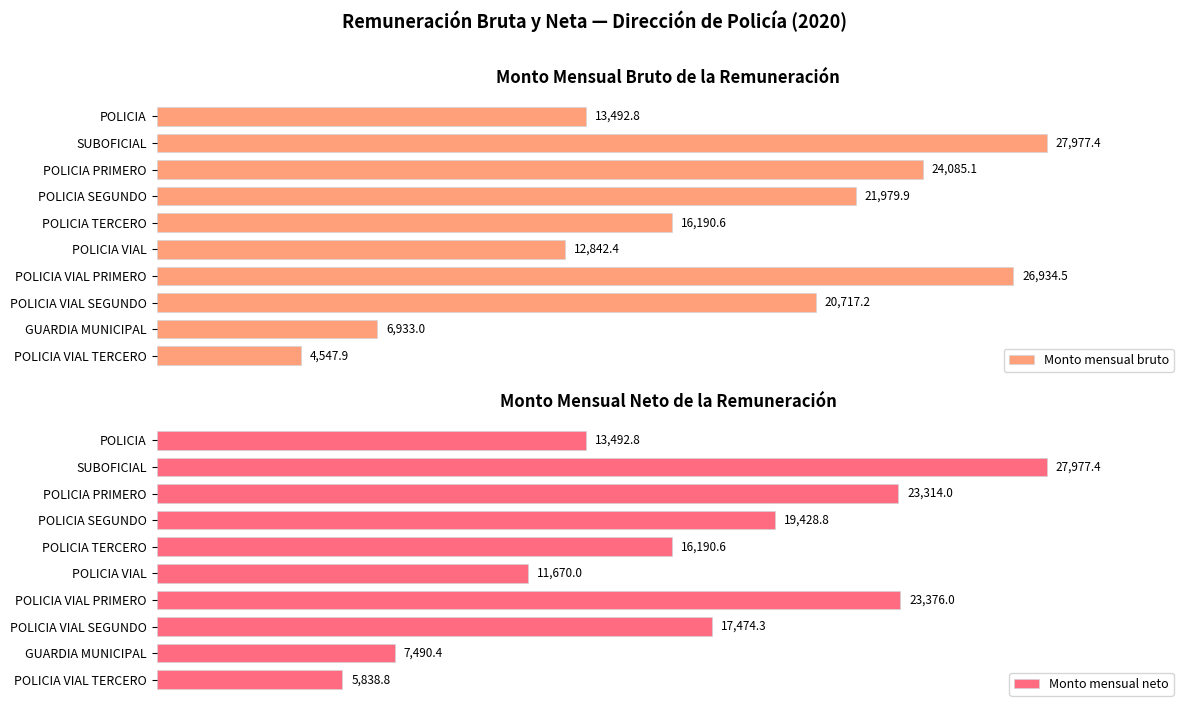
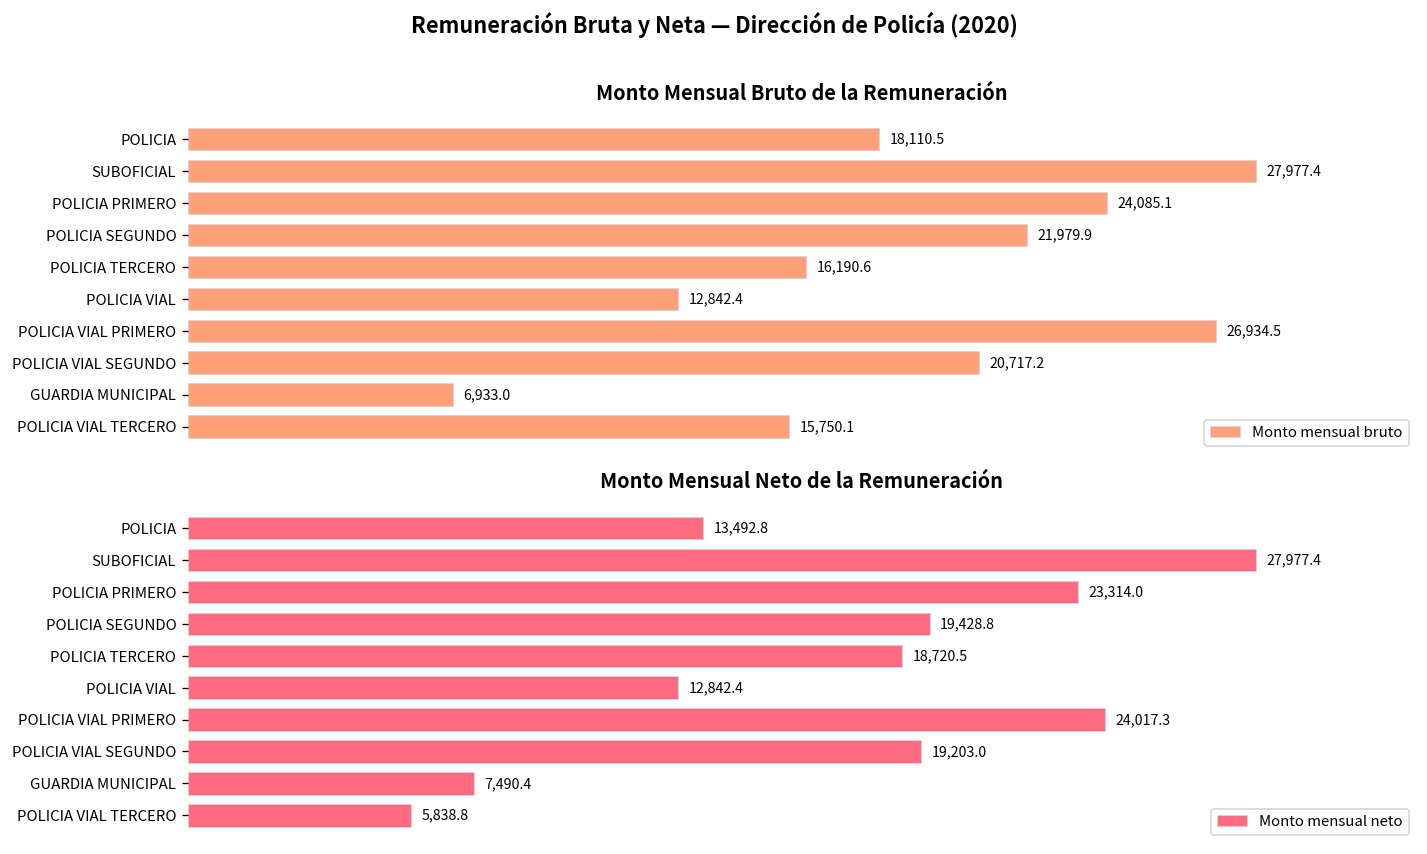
Monto Mensual Bruto de la Remuneración, POLICIA: 13,492.8 -> 18,110.5
Monto Mensual Bruto de la Remuneración, POLICIA VIAL TERCERO: 4,547.9 -> 15,750.1
Monto Mensual Neto de la Remuneración, POLICIA TERCERO: 16,190.6 -> 18,720.5
Monto Mensual Neto de la Remuneración, POLICIA VIAL: 11,670.0 -> 12,842.4
Monto Mensual Neto de la Remuneración, POLICIA VIAL PRIMERO: 23,376.0 -> 24,017.3
Monto Mensual Neto de la Remuneración, POLICIA VIAL SEGUNDO: 17,474.3 -> 19,203.0
